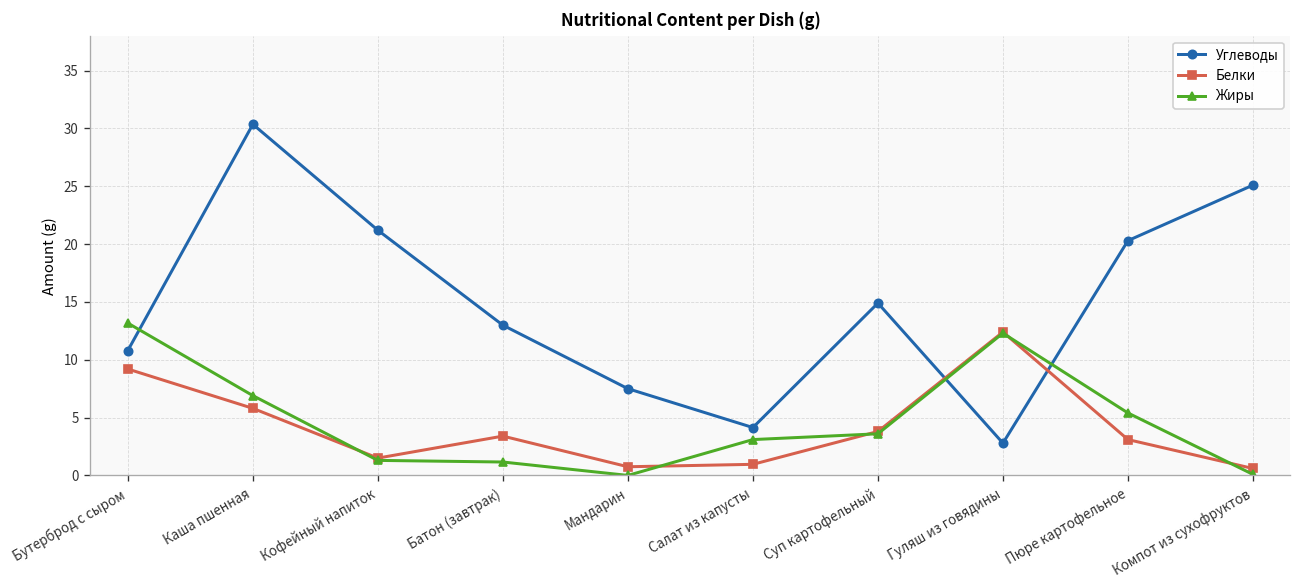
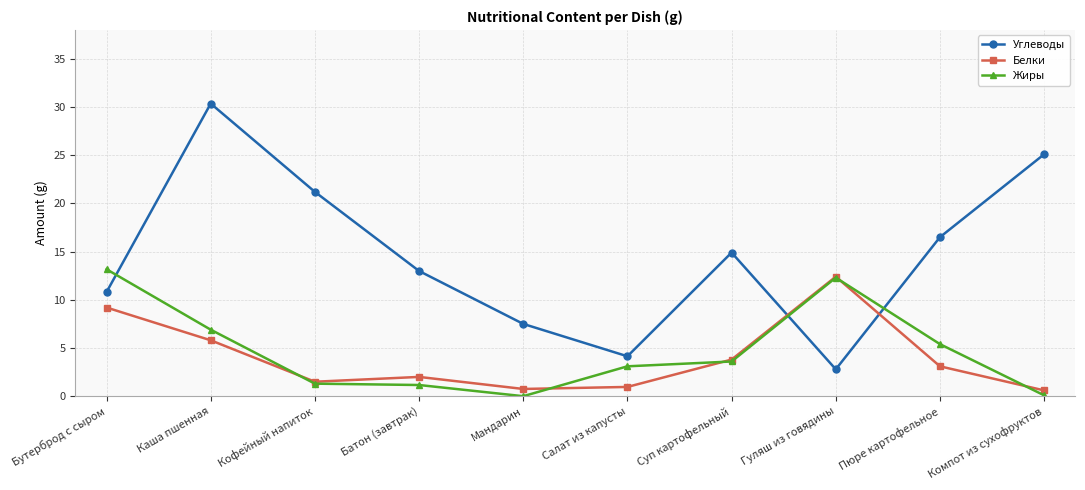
Белки, Батон (завтрак): 3 -> 2
Углеводы, Пюре картофельное: 20 -> 17
